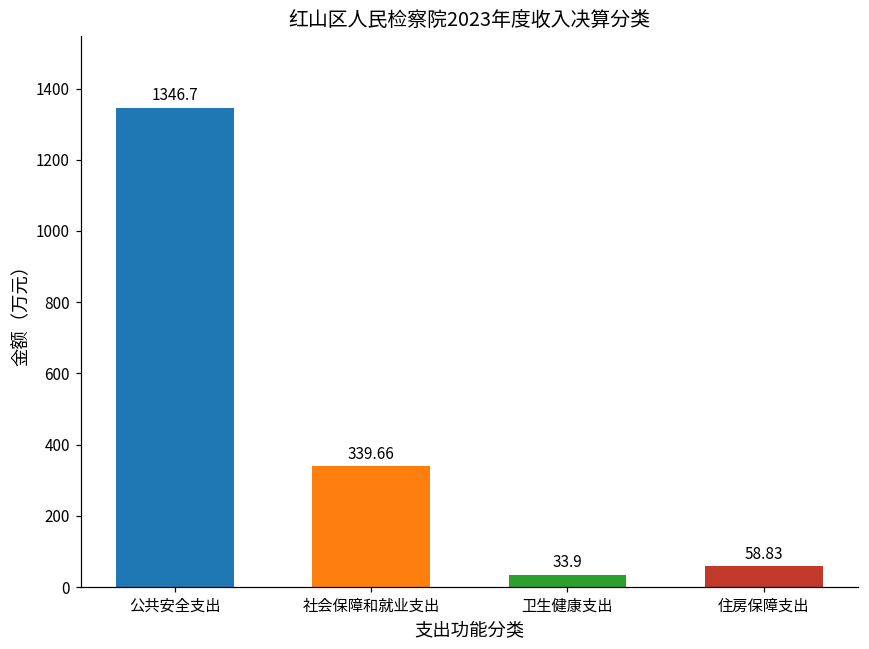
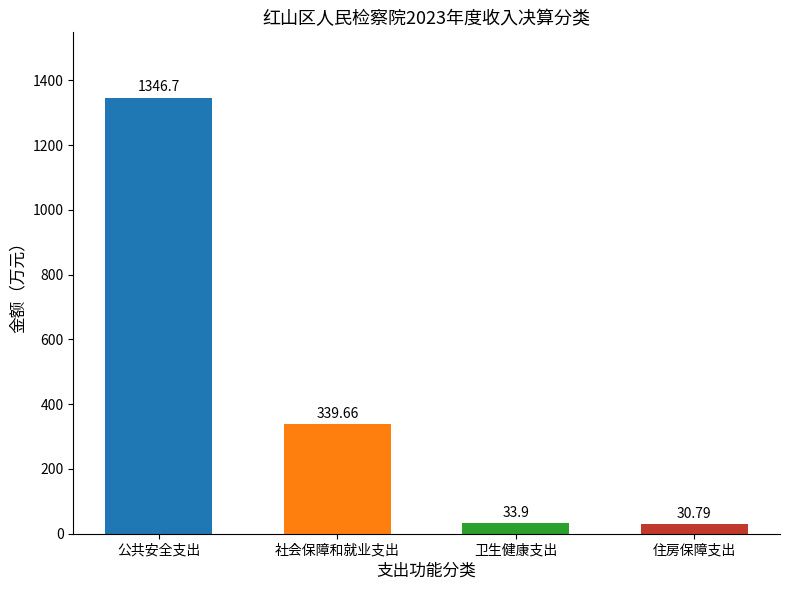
住房保障支出: 58.83 -> 30.79
